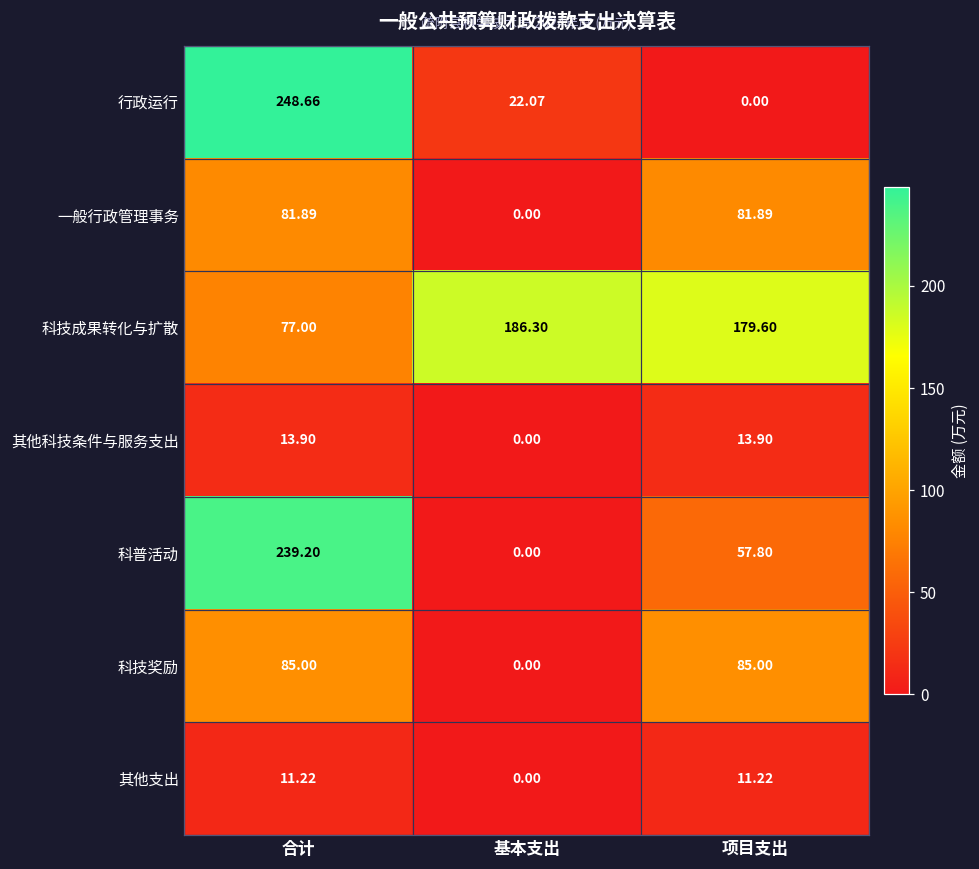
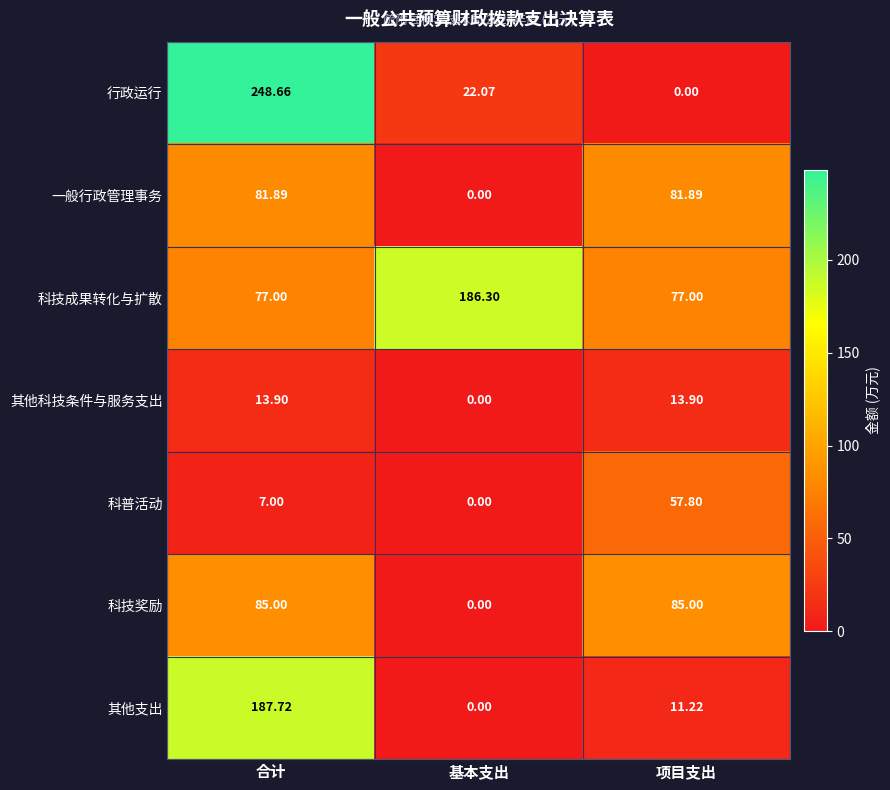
科技成果转化与扩散, 项目支出: 179.60 -> 77.00
科普活动, 合计: 239.20 -> 7.00
其他支出, 合计: 11.22 -> 187.72
